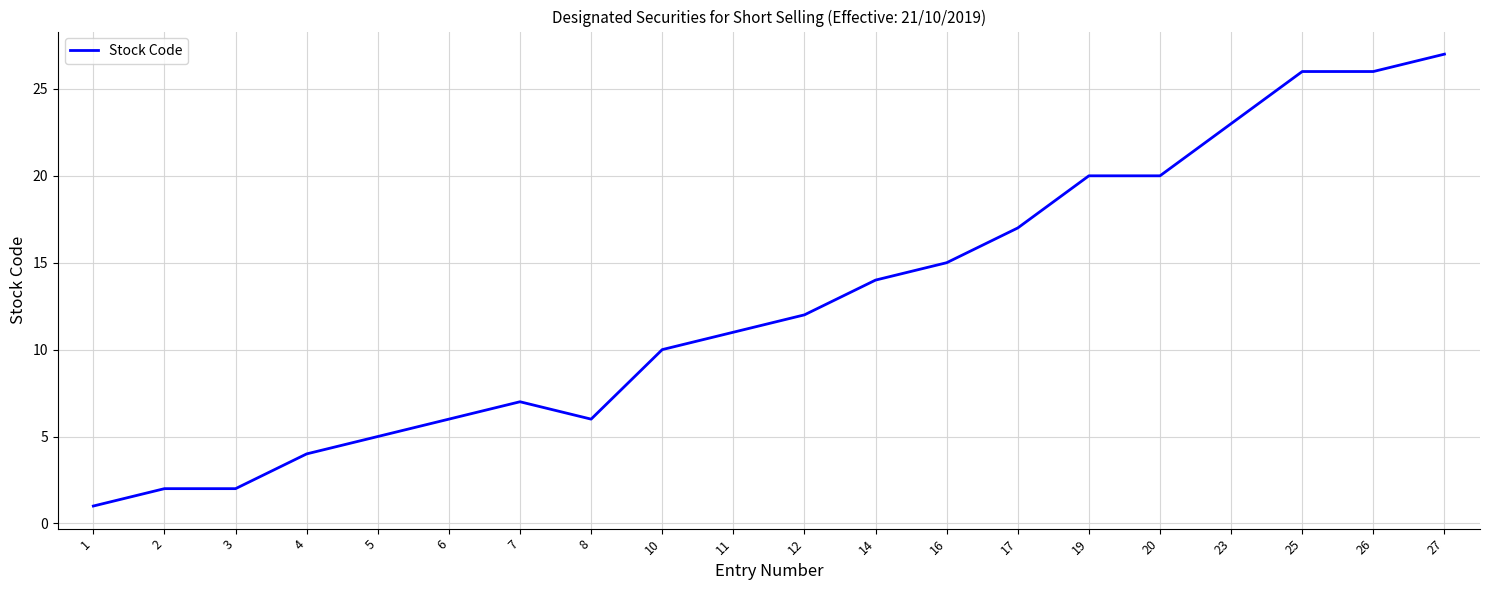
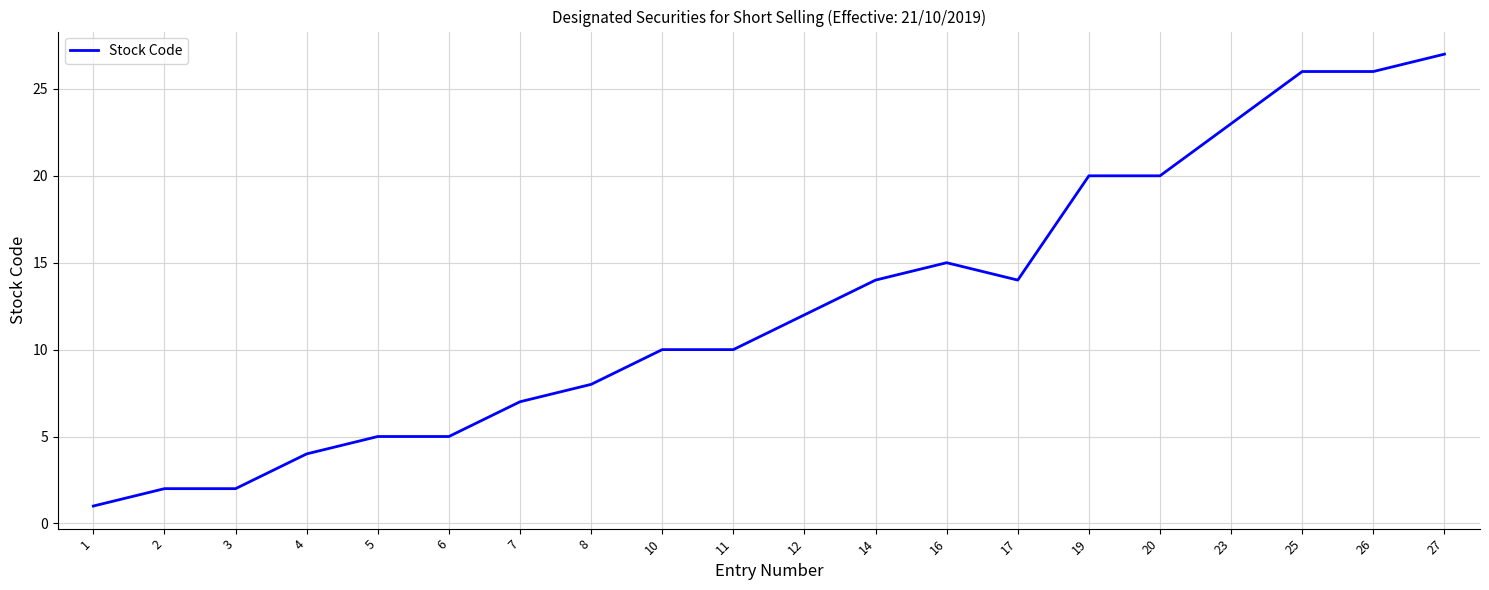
6: 6 -> 5
8: 6 -> 8
11: 11 -> 10
17: 17 -> 14
